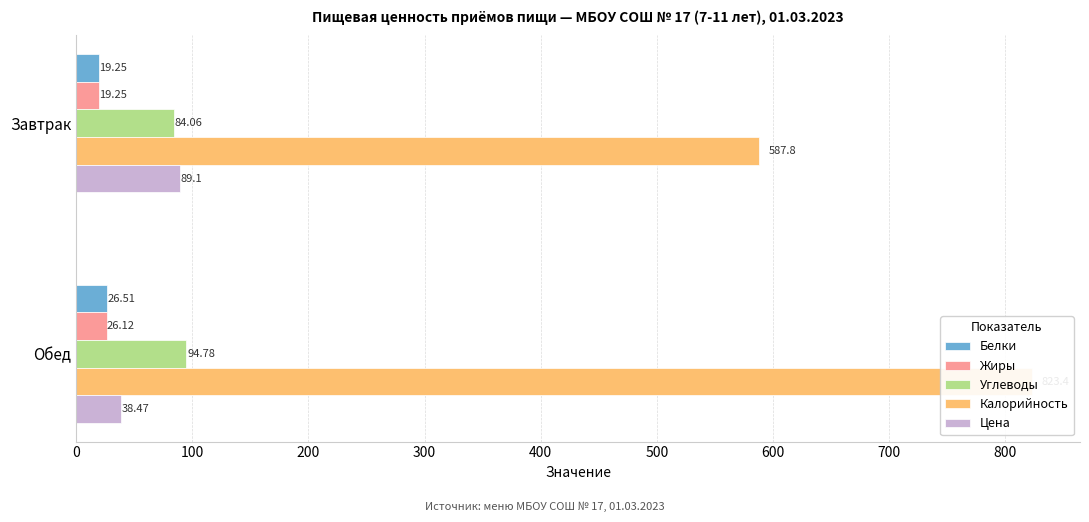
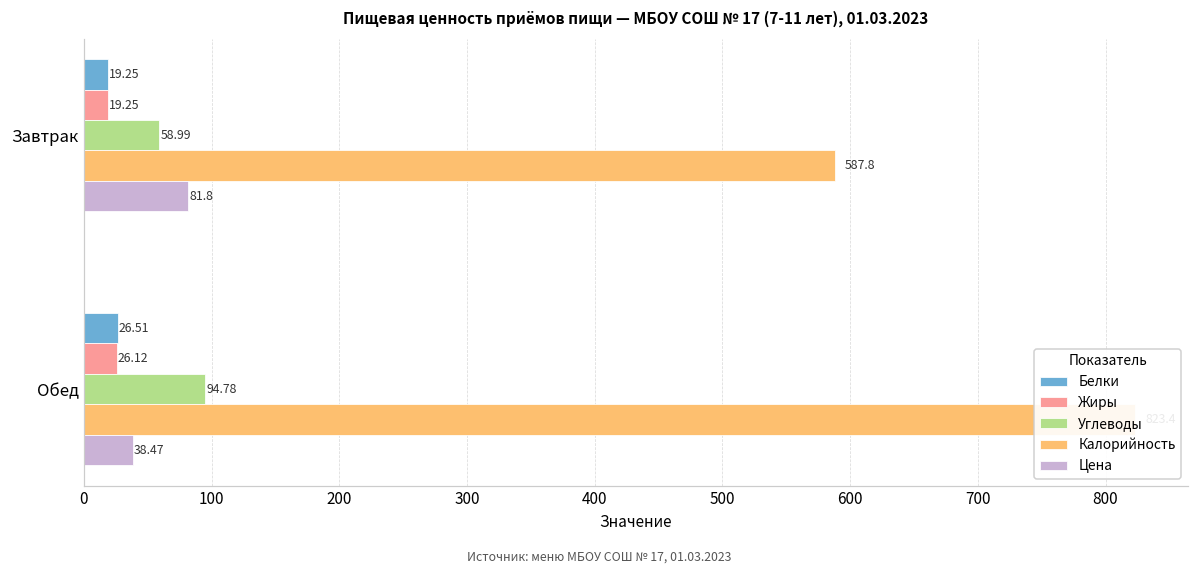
Углеводы, Завтрак: 84.06 -> 58.99
Цена, Завтрак: 89.1 -> 81.8
